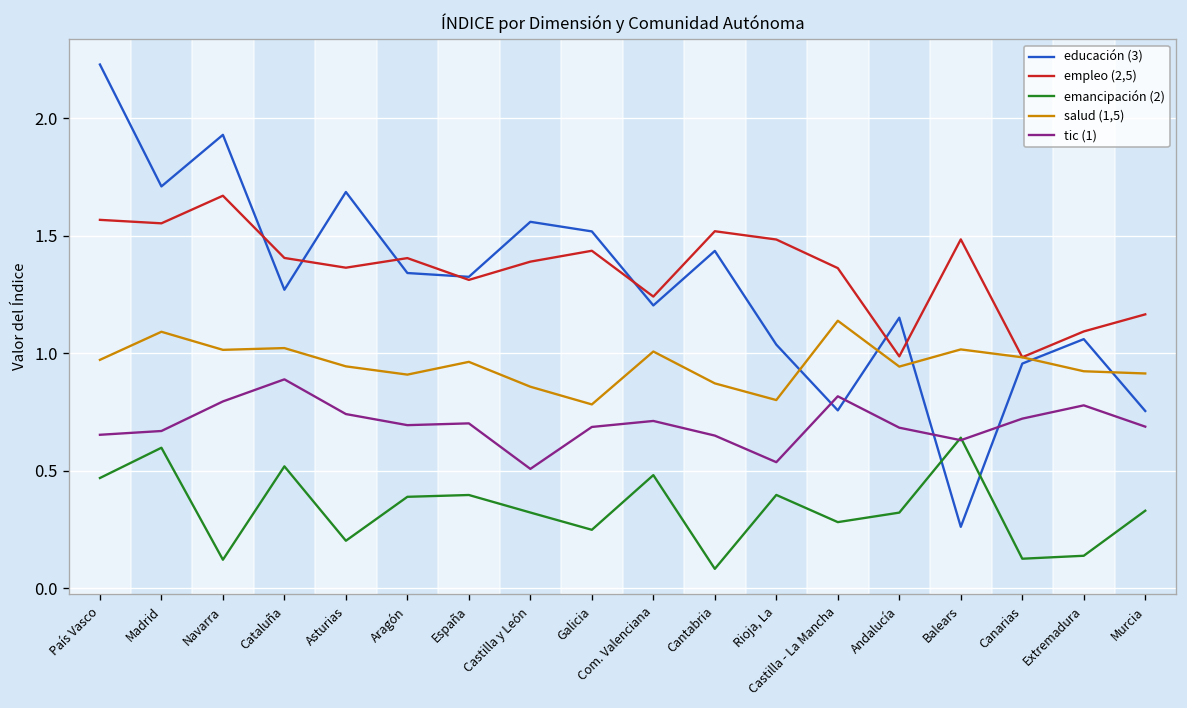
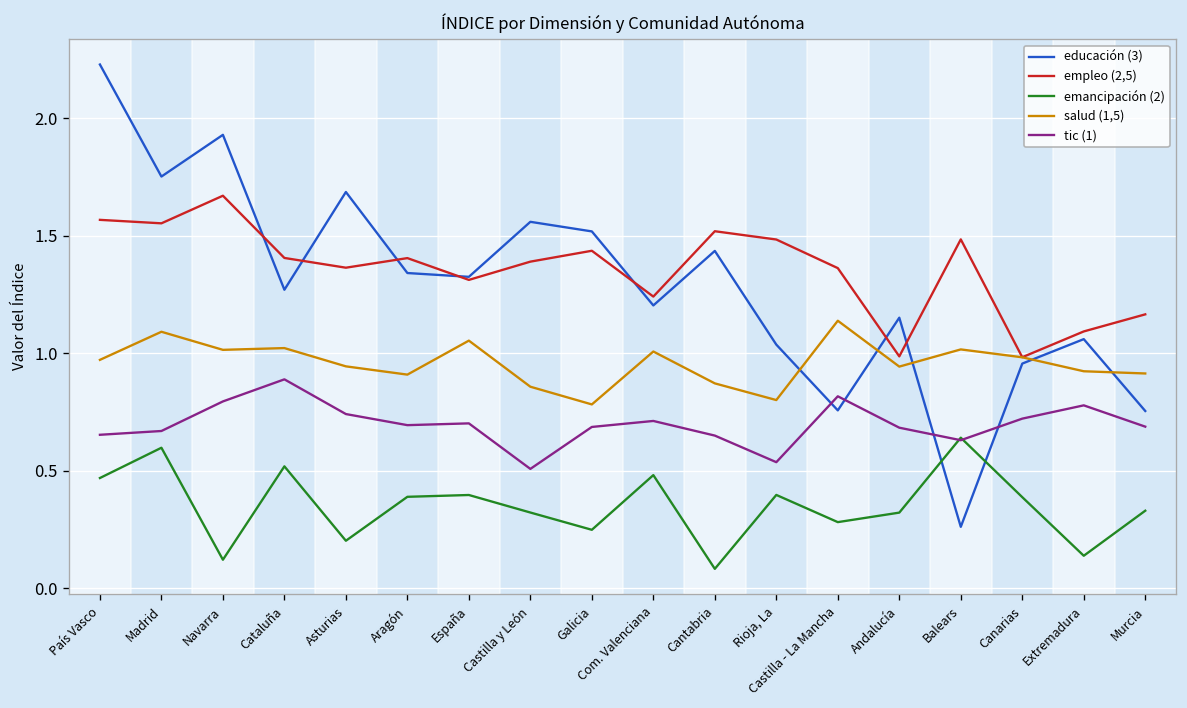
educación (3), Madrid: 1.71 -> 1.75
salud (1,5), España: 0.96 -> 1.05
emancipación (2), Canarias: 0.13 -> 0.39
